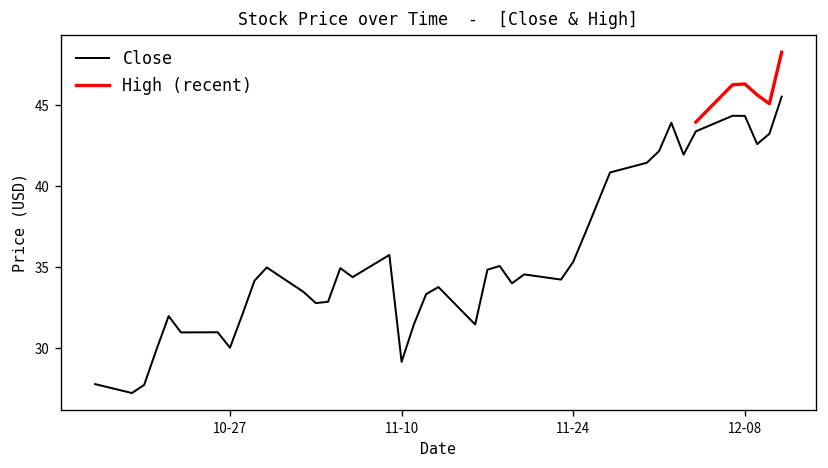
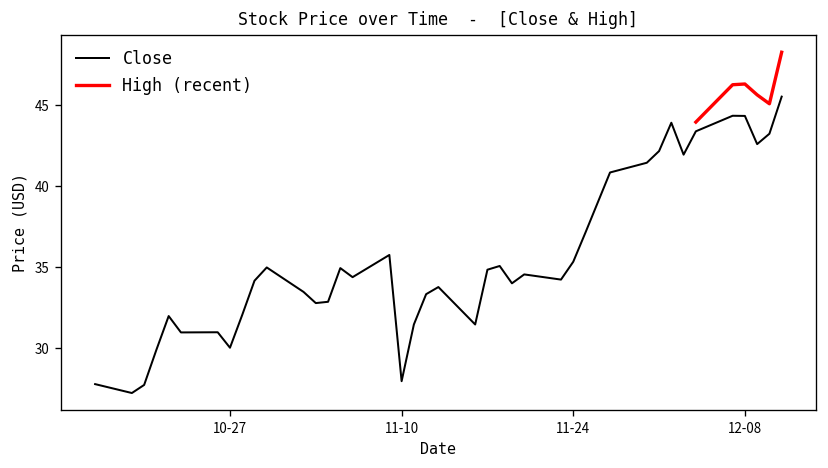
Close, 11-10: 29.2 -> 28.0
